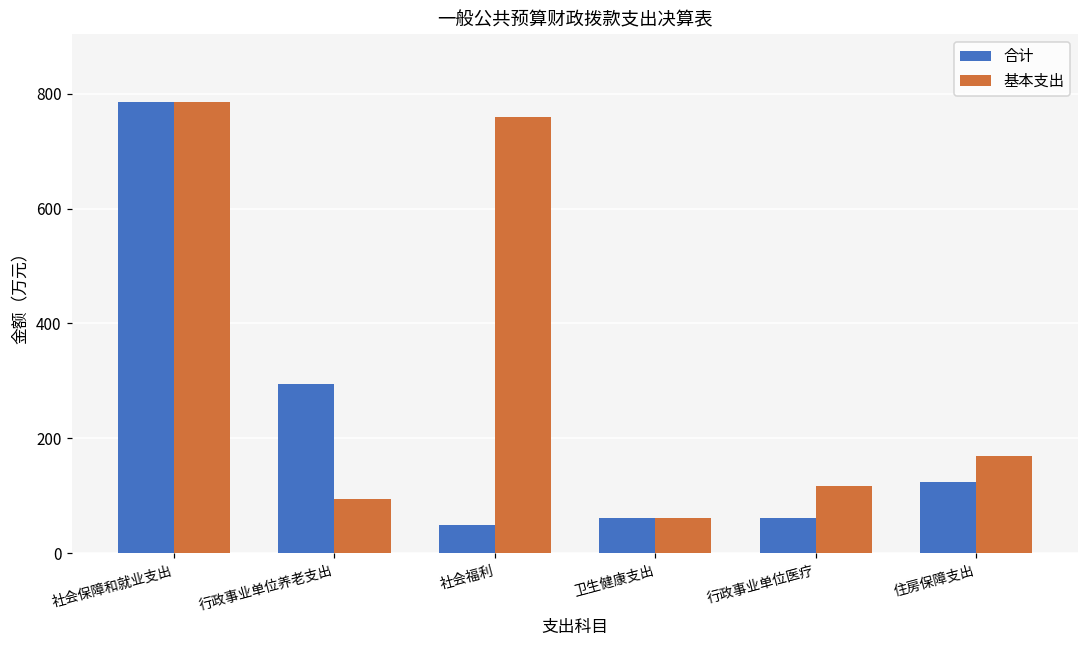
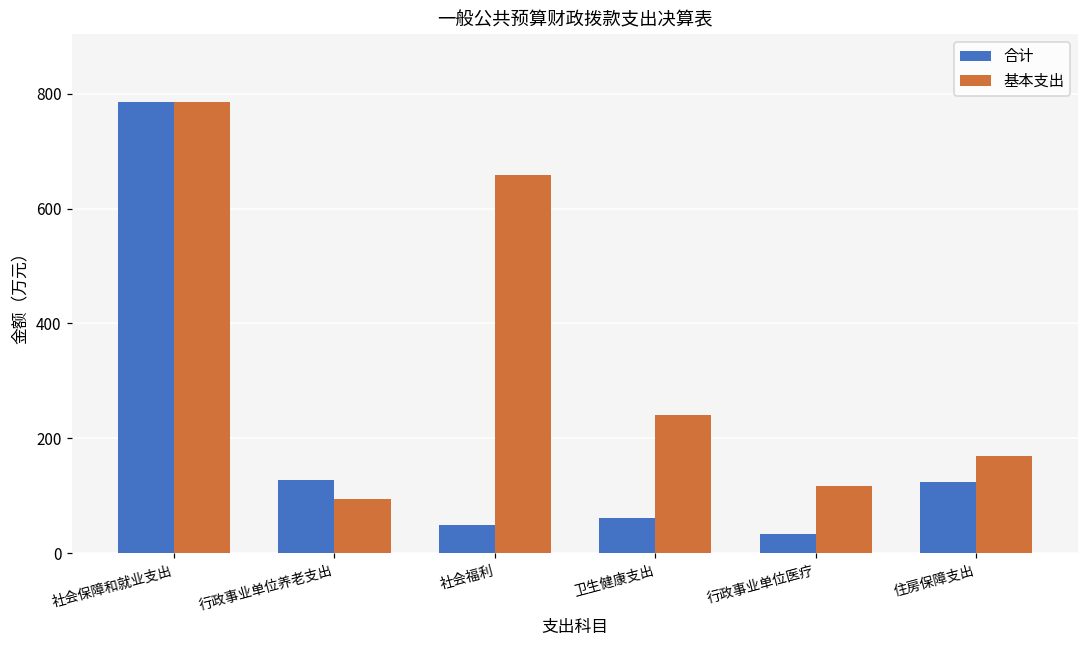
合计, 行政事业单位养老支出: 290 -> 130
基本支出, 社会福利: 760 -> 660
基本支出, 卫生健康支出: 60 -> 240
合计, 行政事业单位医疗: 60 -> 30
